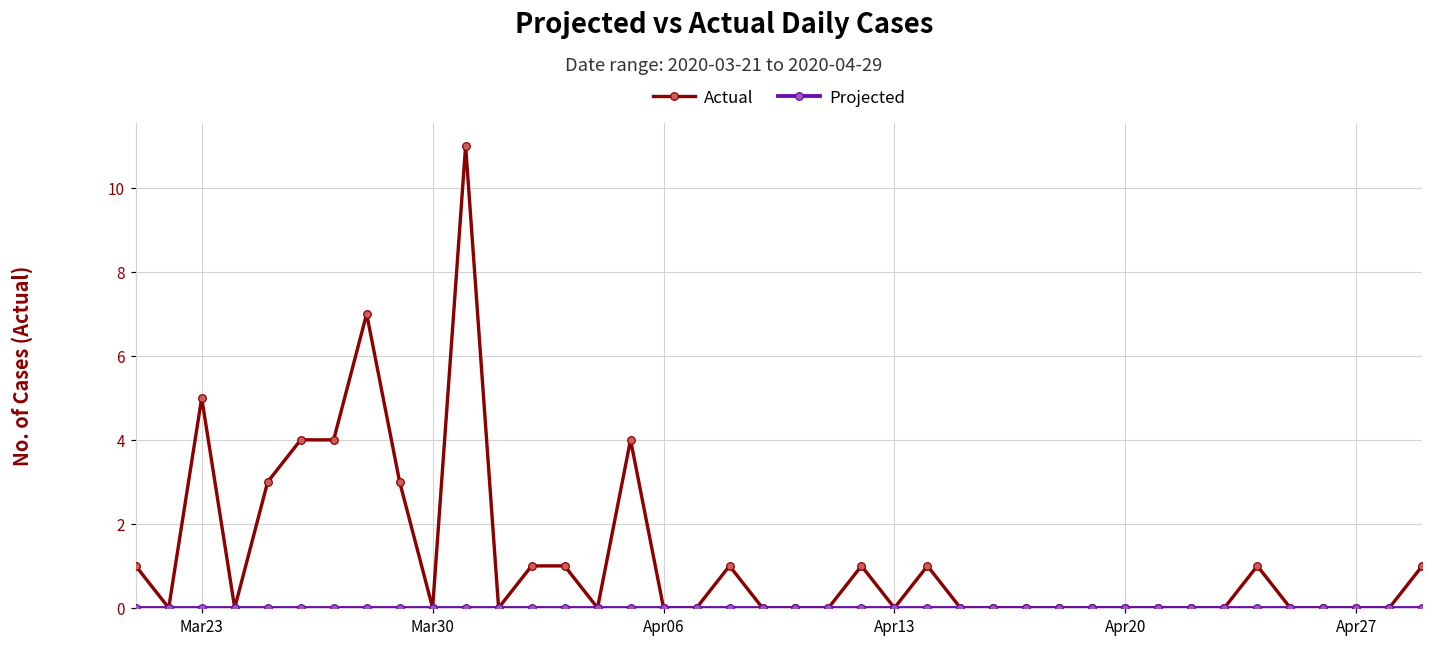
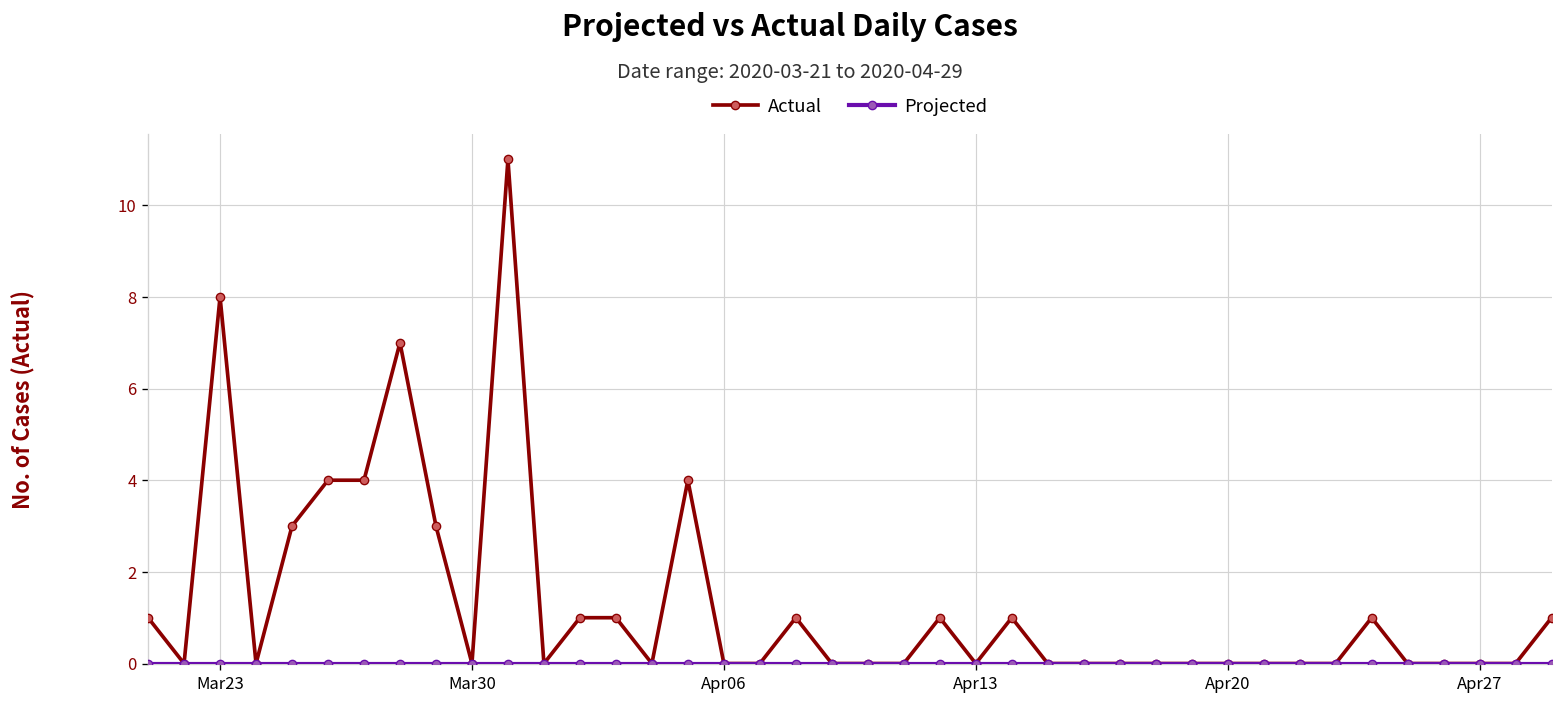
Actual, Mar23: 5 -> 8
